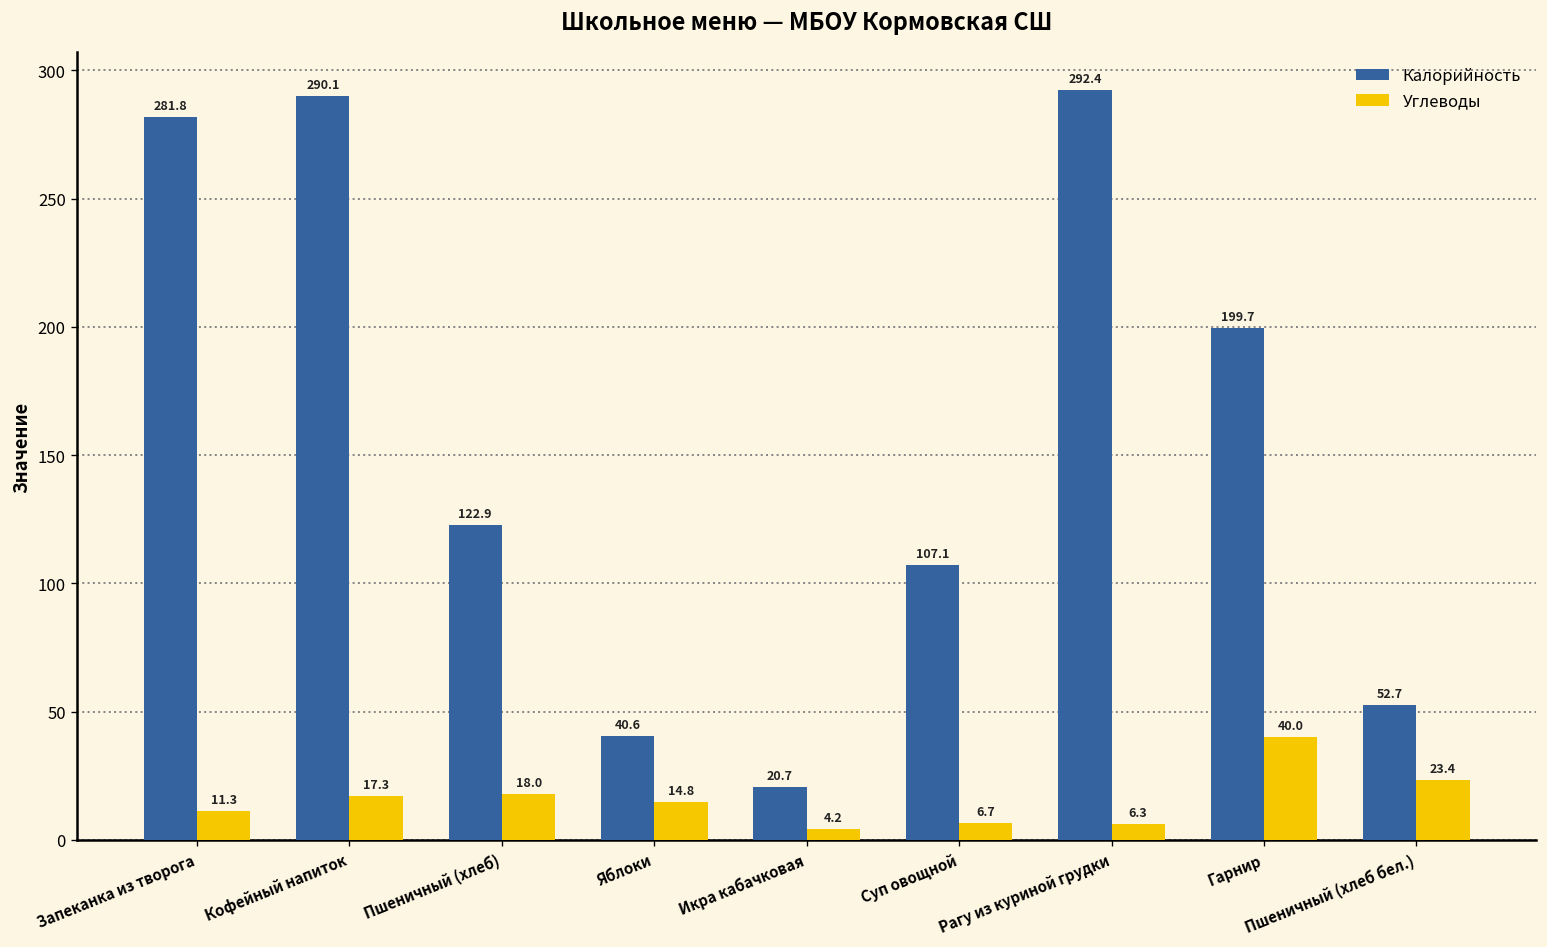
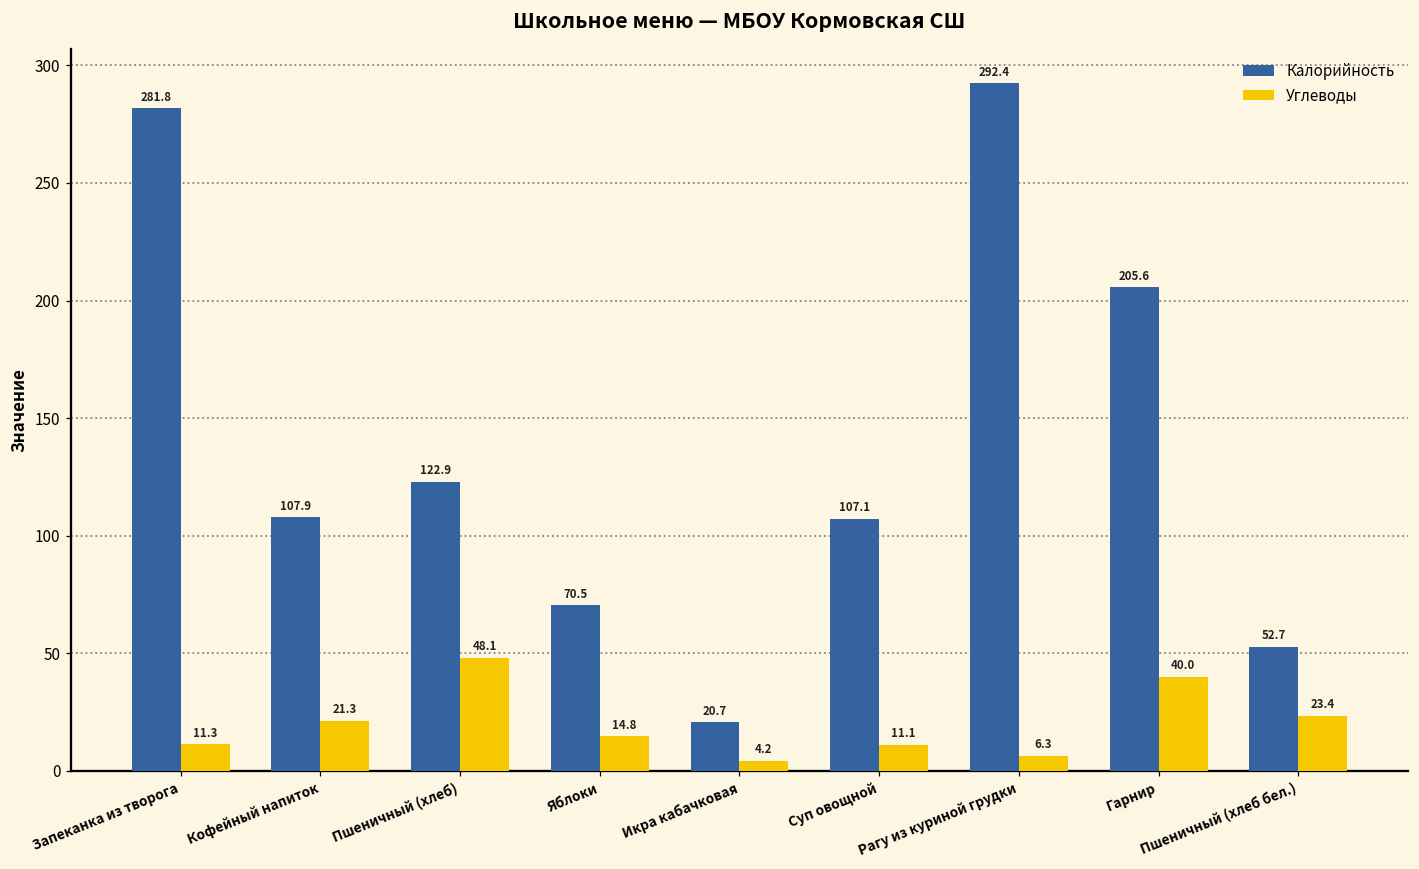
Калорийность, Кофейный напиток: 290.1 -> 107.9
Углеводы, Кофейный напиток: 17.3 -> 21.3
Углеводы, Пшеничный (хлеб): 18.0 -> 48.1
Калорийность, Яблоки: 40.6 -> 70.5
Углеводы, Суп овощной: 6.7 -> 11.1
Калорийность, Гарнир: 199.7 -> 205.6
